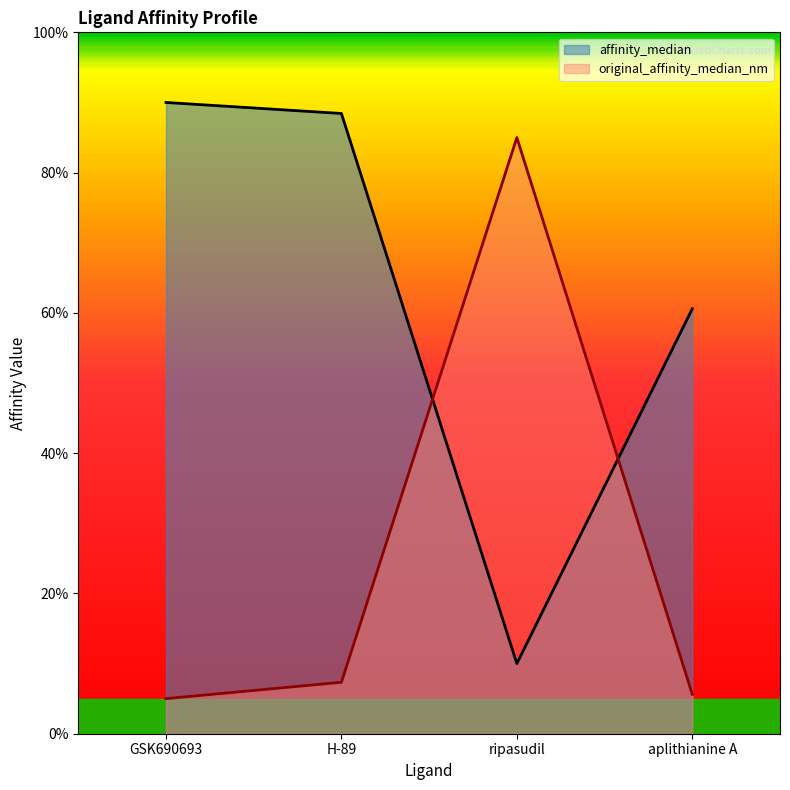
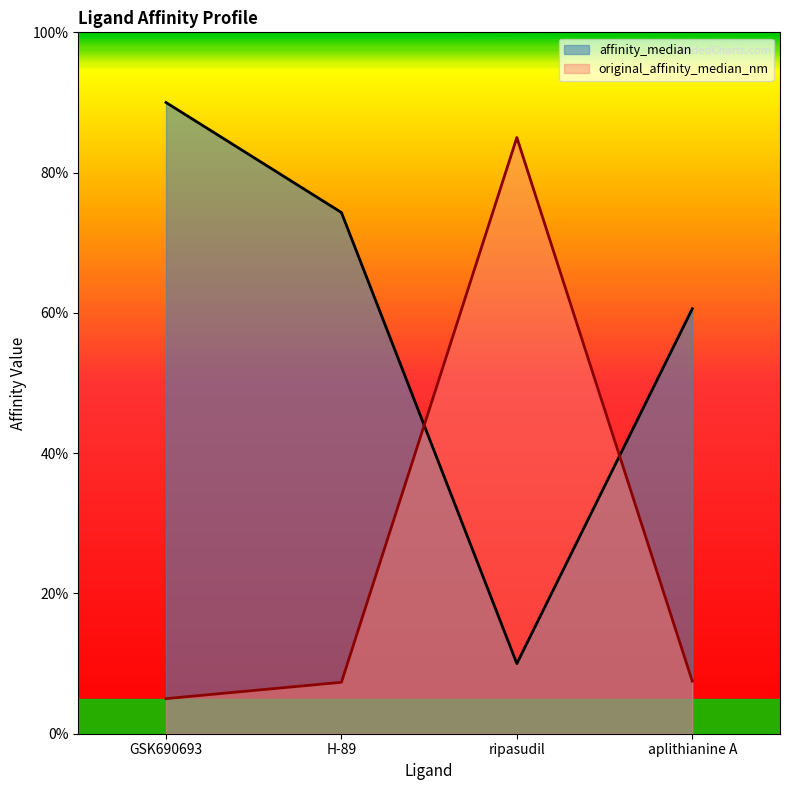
affinity_median, H-89: 88% -> 74%
original_affinity_median_nm, aplithianine A: 6% -> 7%
